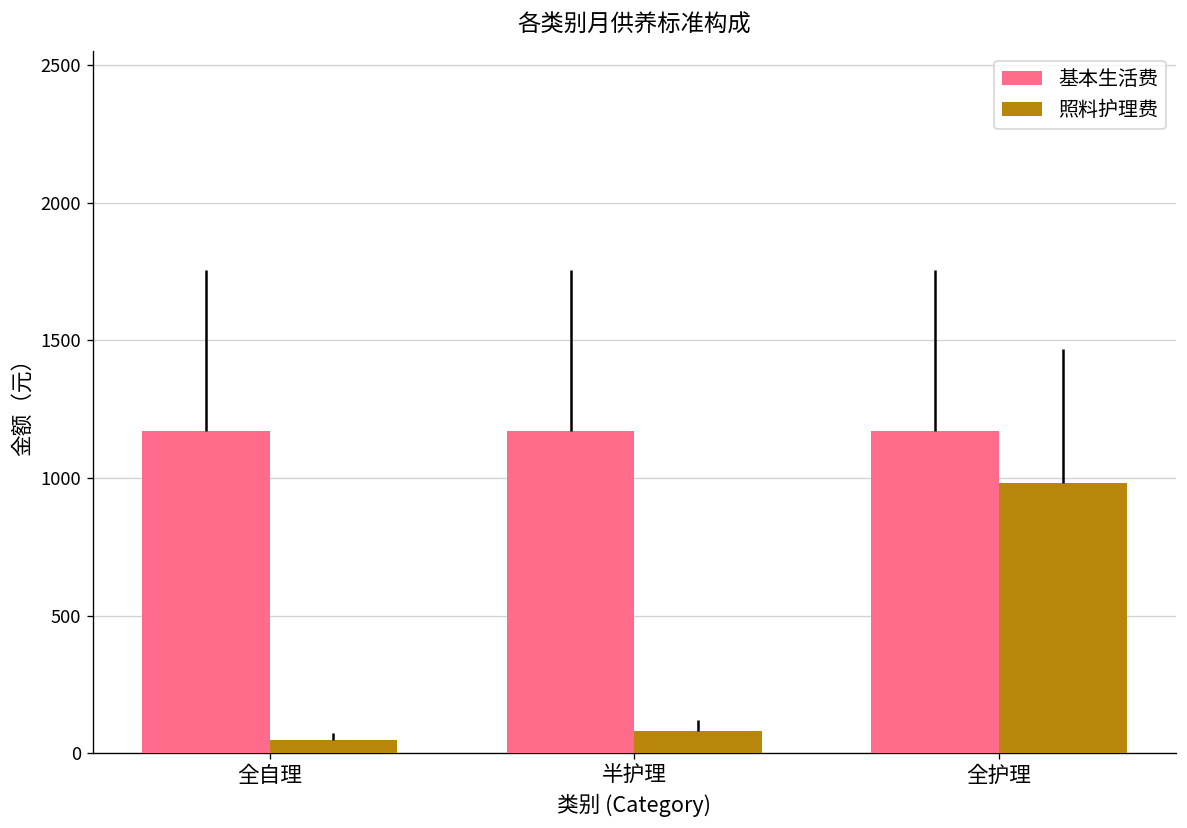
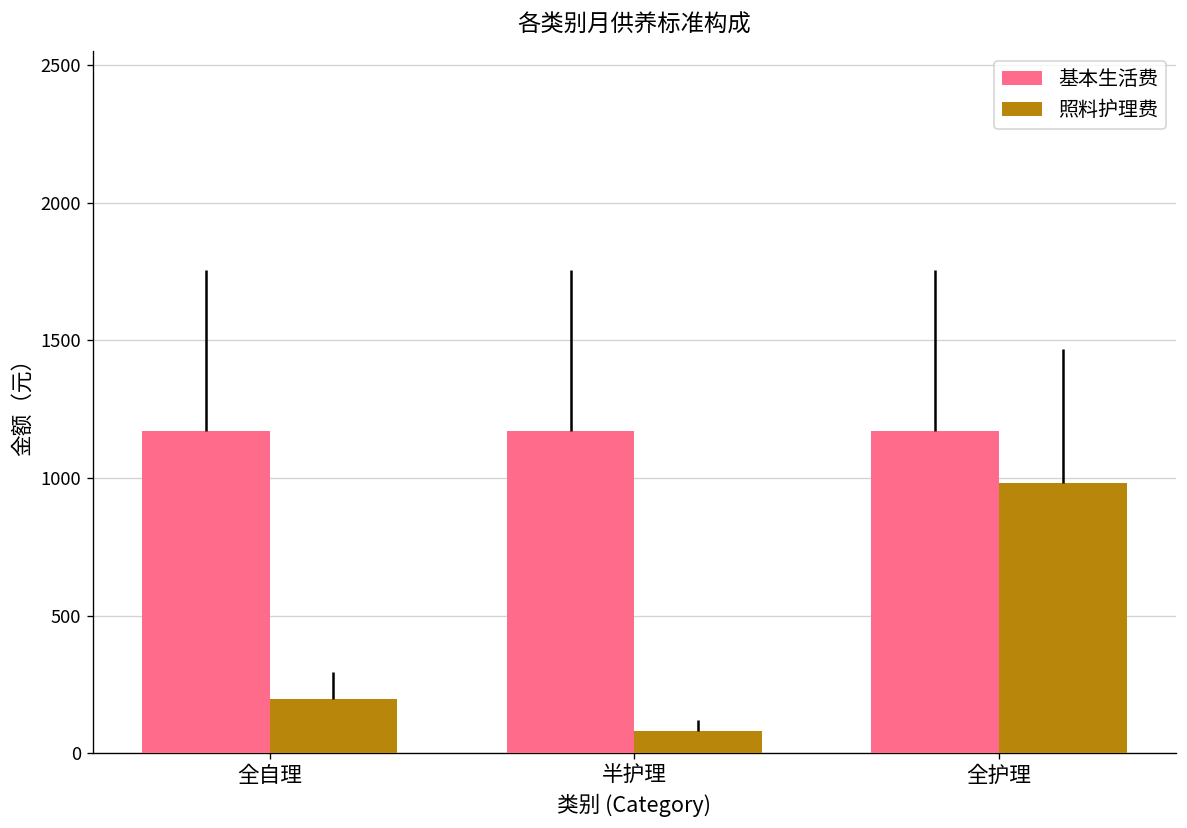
照料护理费, 全自理: 50 -> 200
